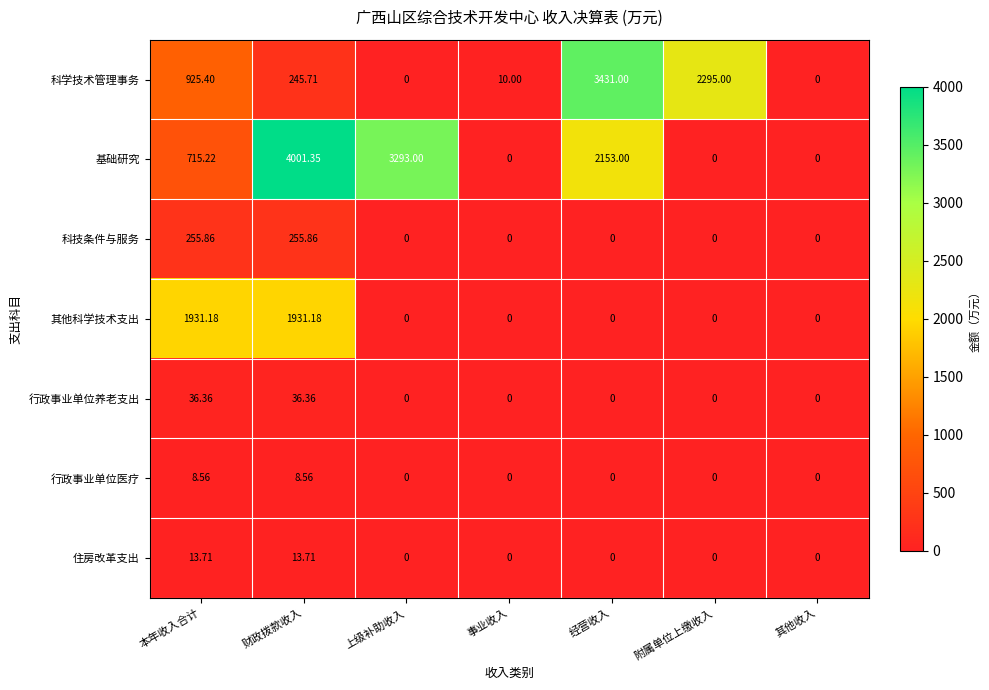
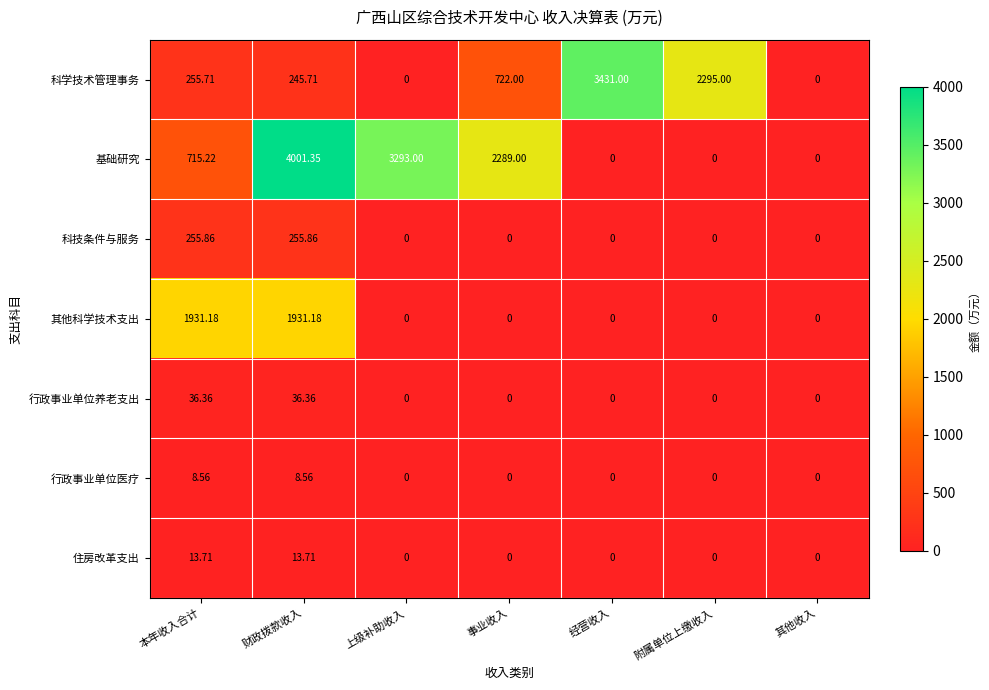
科学技术管理事务, 本年收入合计: 925.40 -> 255.71
科学技术管理事务, 事业收入: 10.00 -> 722.00
基础研究, 事业收入: 0 -> 2289.00
基础研究, 经营收入: 2153.00 -> 0
